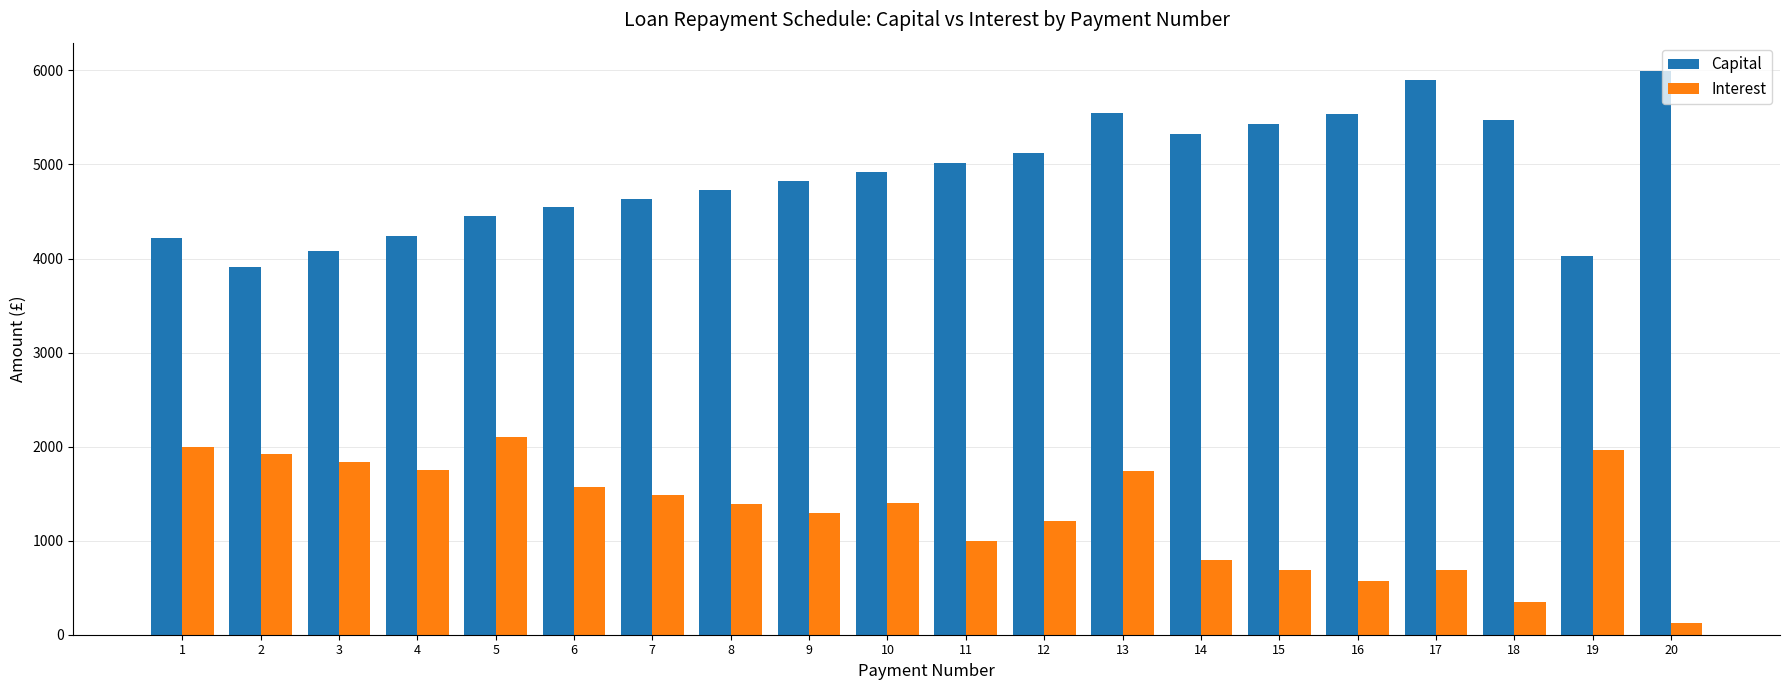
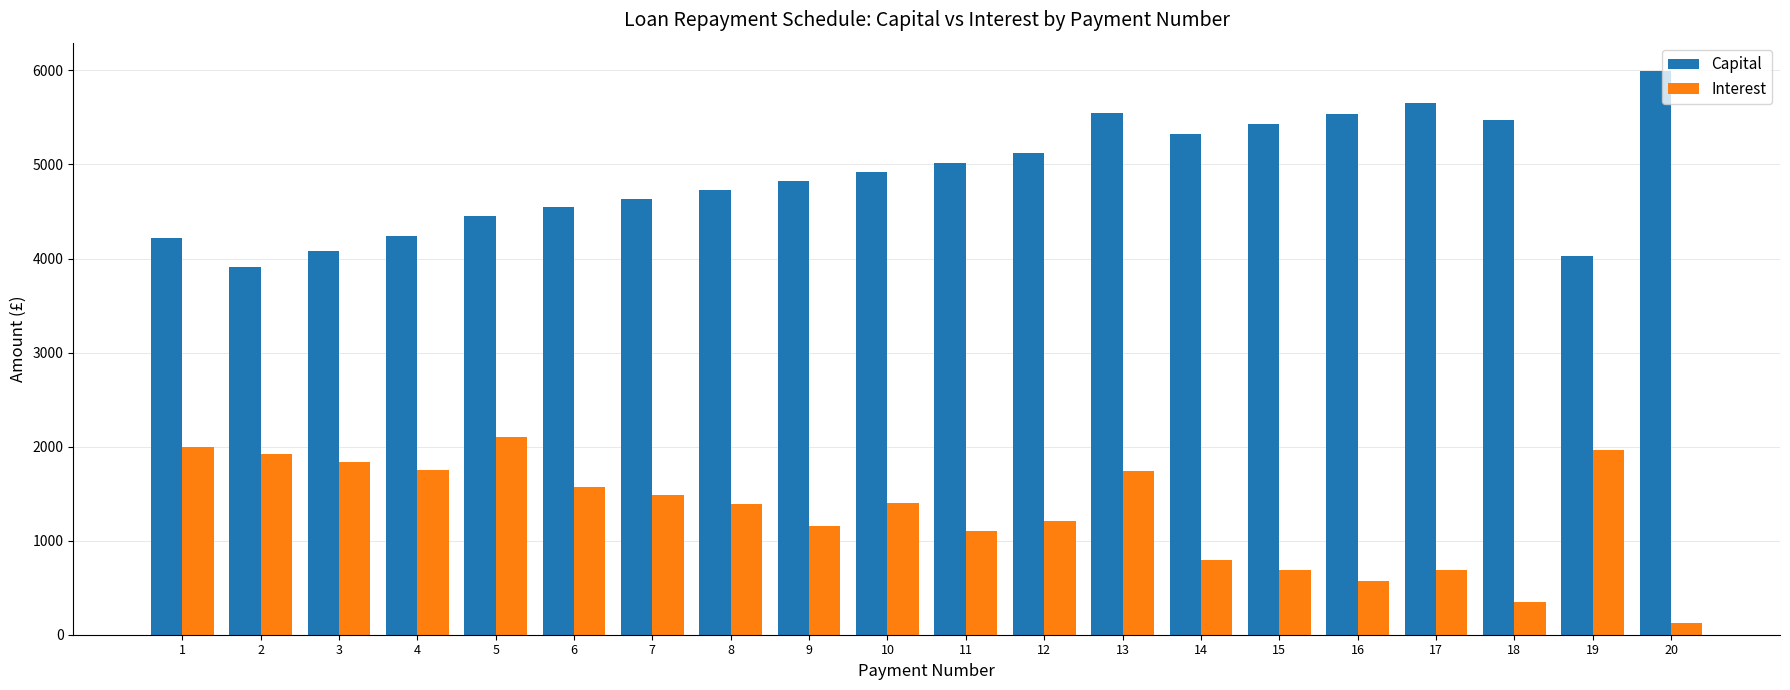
Interest, 9: 1300 -> 1200
Interest, 11: 1000 -> 1100
Capital, 17: 5900 -> 5600
